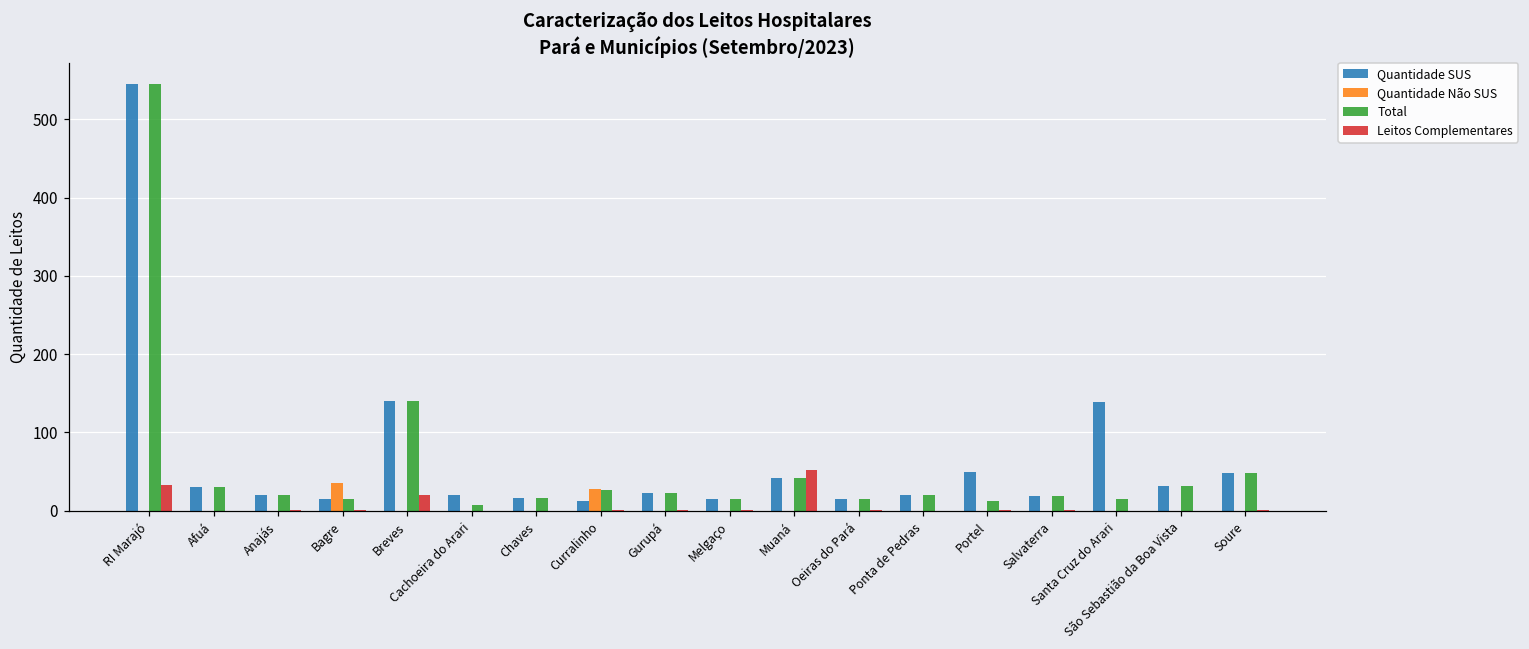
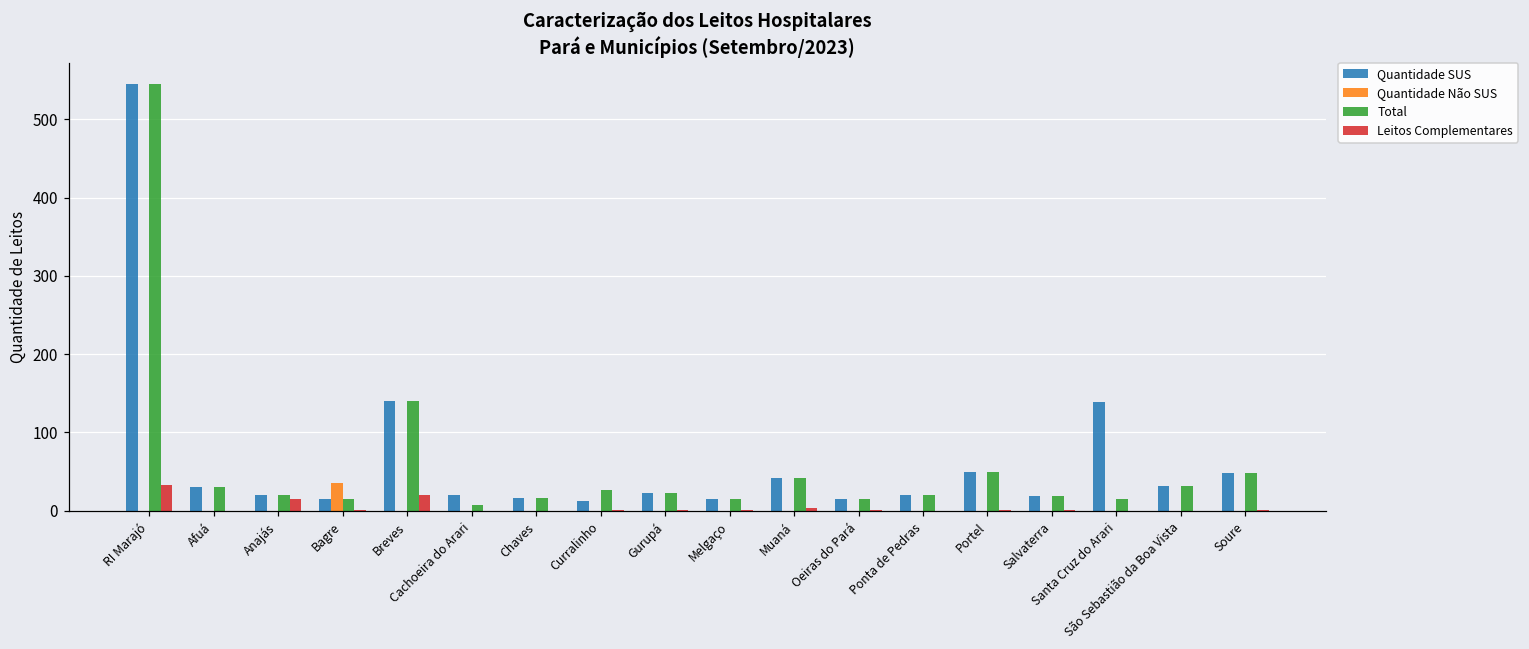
Leitos Complementares, Anajás: 0 -> 20
Quantidade Não SUS, Curralinho: 30 -> 0
Leitos Complementares, Muaná: 50 -> 0
Total, Portel: 10 -> 50
